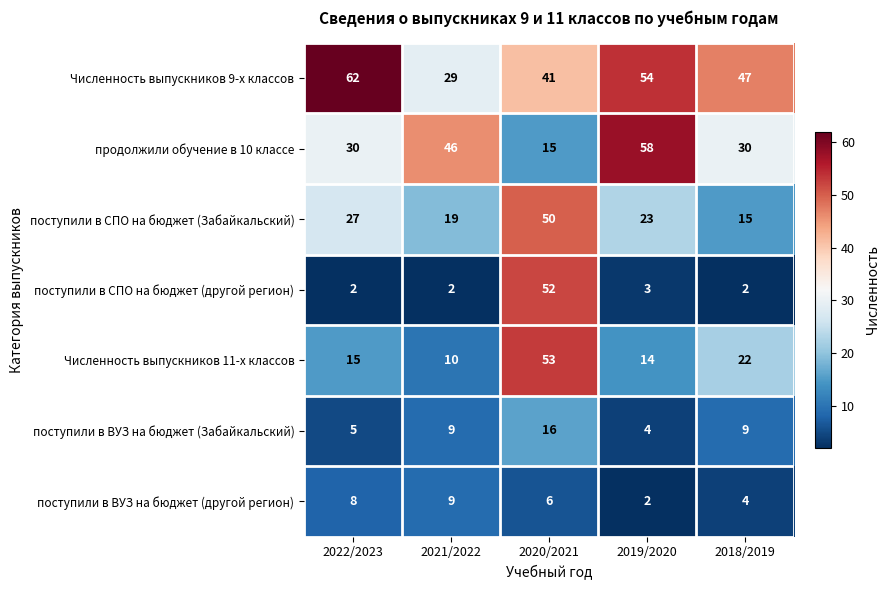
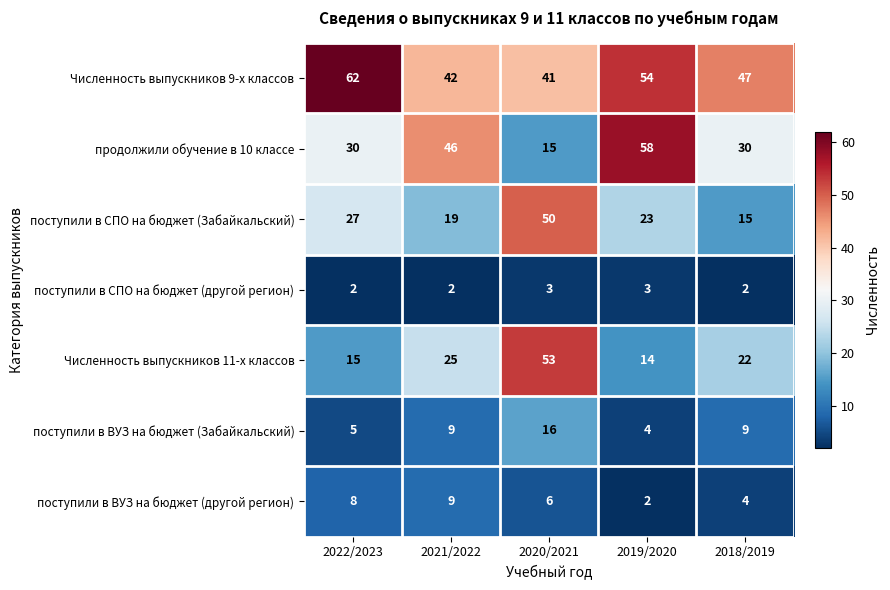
Численность выпускников 9-х классов, 2021/2022: 29 -> 42
поступили в СПО на бюджет (другой регион), 2020/2021: 52 -> 3
Численность выпускников 11-х классов, 2021/2022: 10 -> 25
